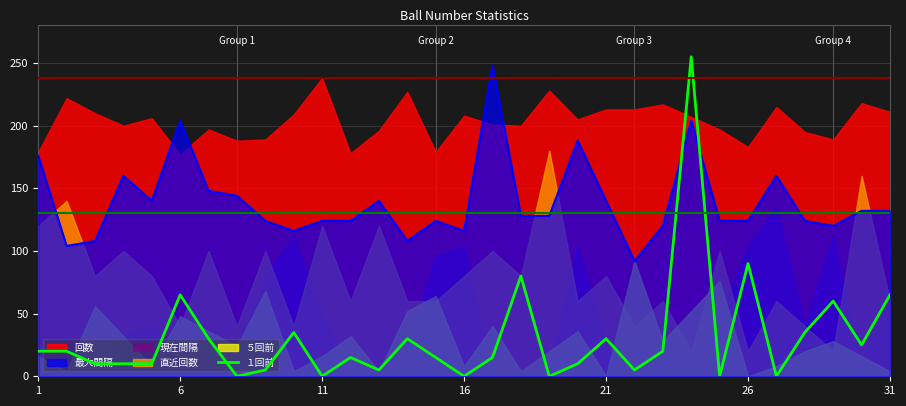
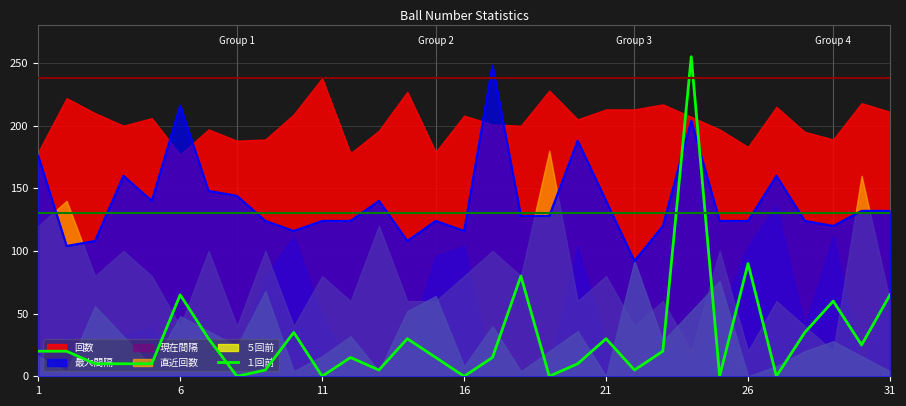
最大間隔, 6: 204 -> 216
直近回数, 11: 120 -> 80
